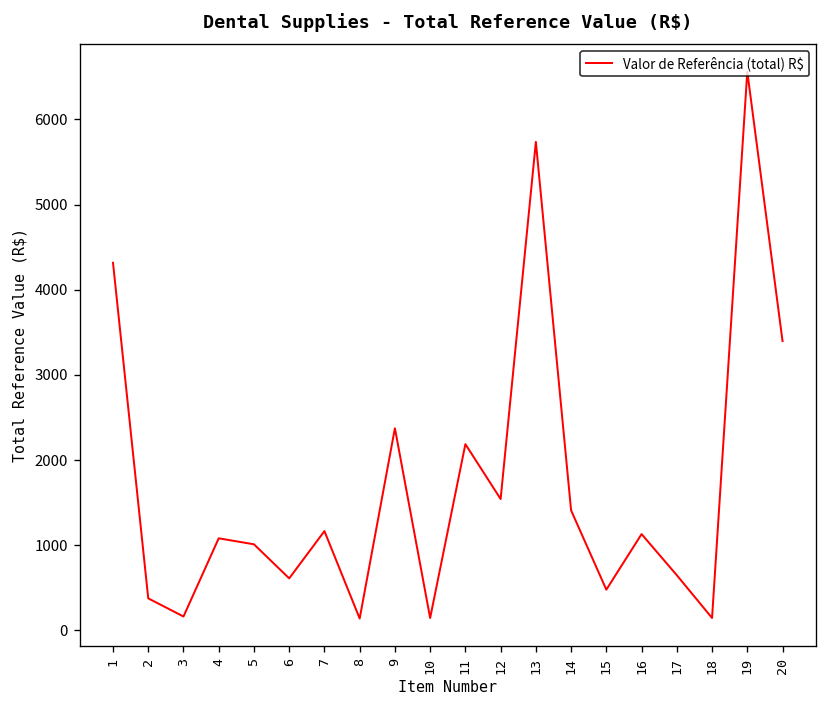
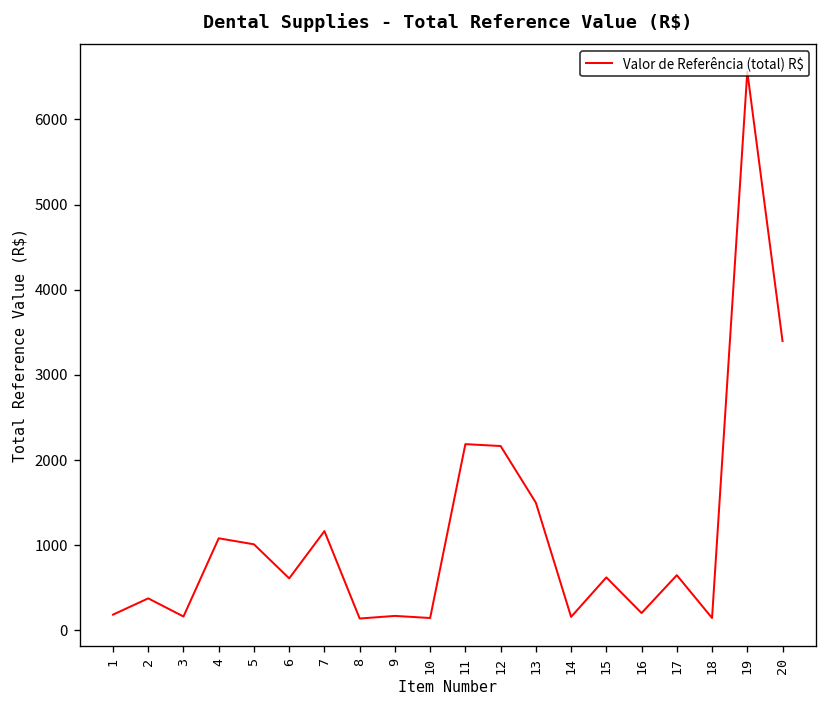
1: 4300 -> 200
9: 2400 -> 200
12: 1500 -> 2200
13: 5700 -> 1500
14: 1400 -> 200
15: 500 -> 600
16: 1100 -> 200
